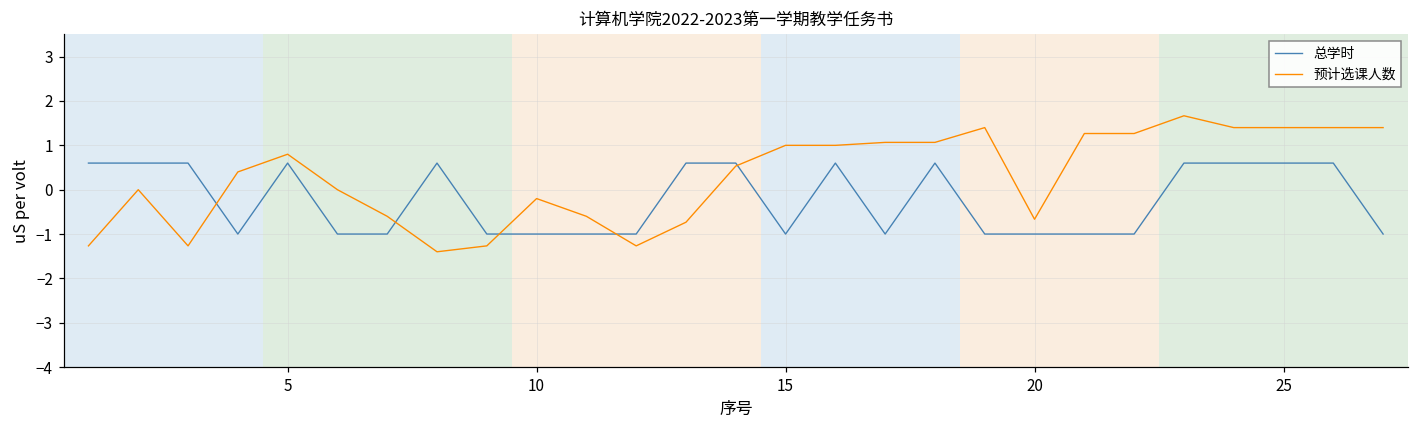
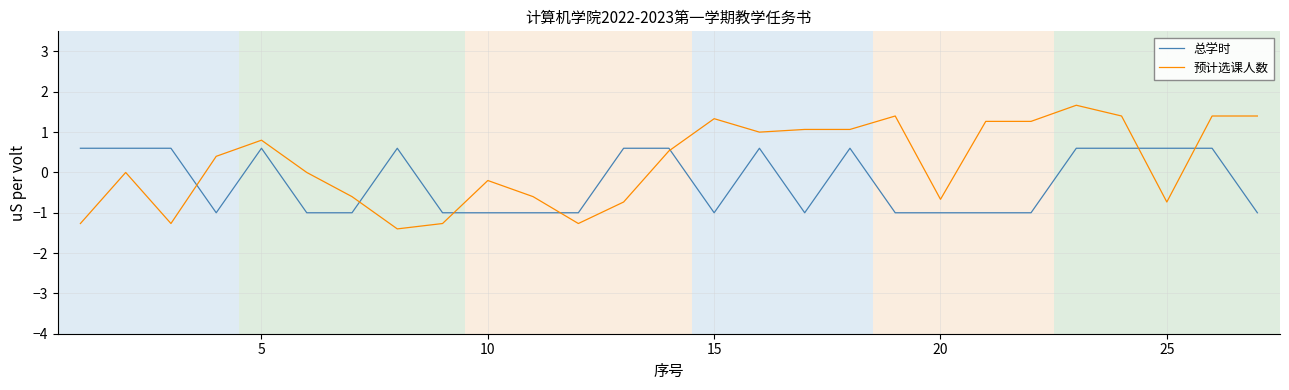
预计选课人数, 15: 1.0 -> 1.3
预计选课人数, 25: 1.4 -> -0.7
